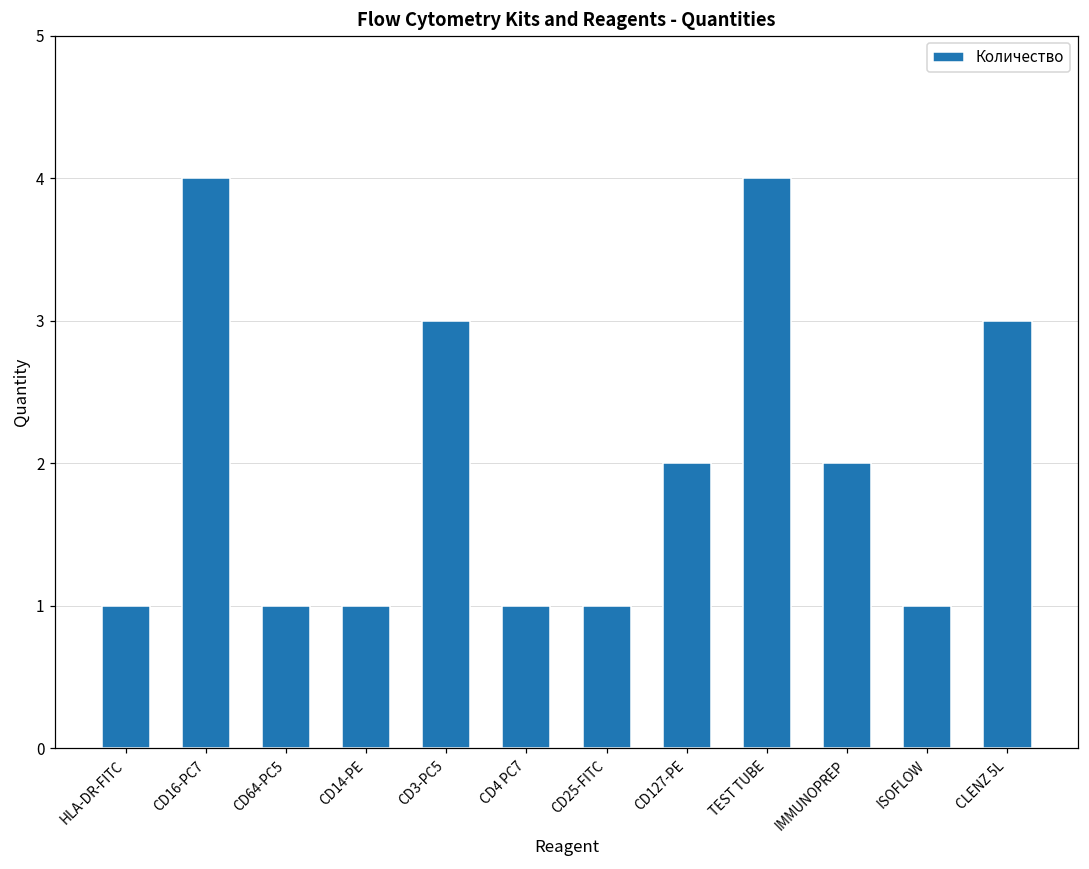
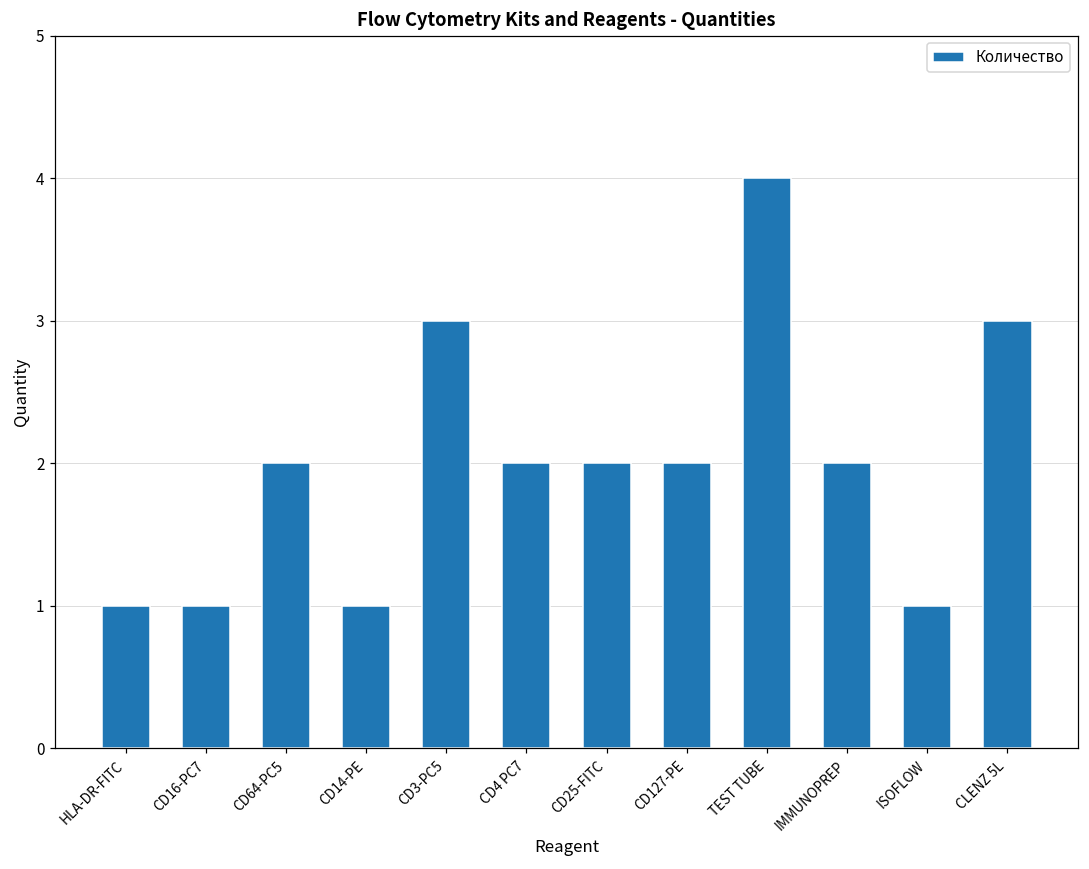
CD16-PC7: 4 -> 1
CD64-PC5: 1 -> 2
CD4 PC7: 1 -> 2
CD25-FITC: 1 -> 2
